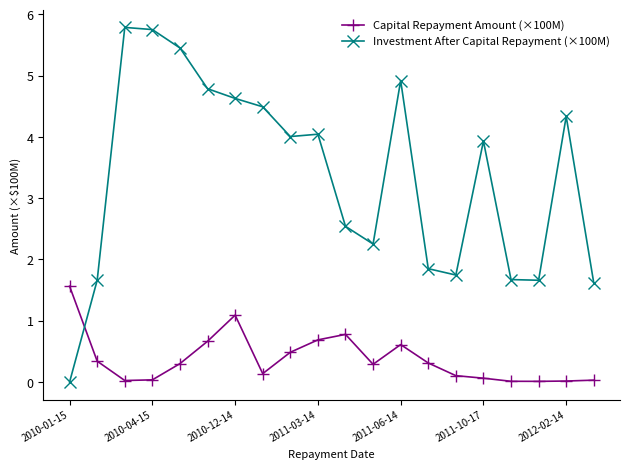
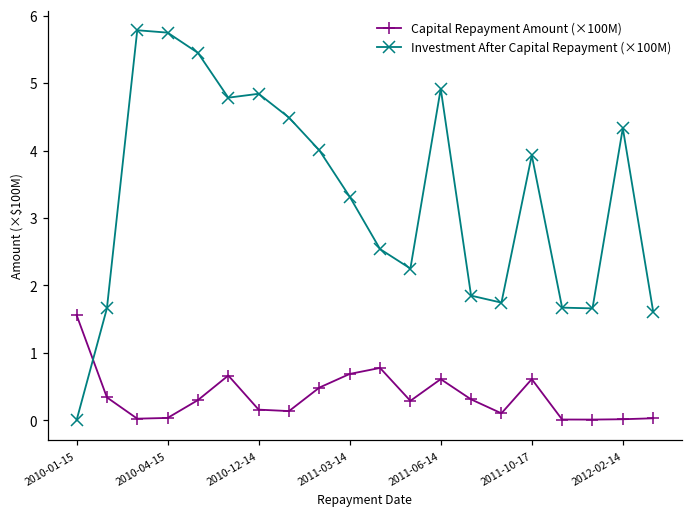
Capital Repayment Amount (×100M), 2010-12-14: 1.1 -> 0.2
Investment After Capital Repayment (×100M), 2010-12-14: 4.6 -> 4.8
Investment After Capital Repayment (×100M), 2011-03-14: 4.0 -> 3.3
Capital Repayment Amount (×100M), 2011-10-17: 0.1 -> 0.6
